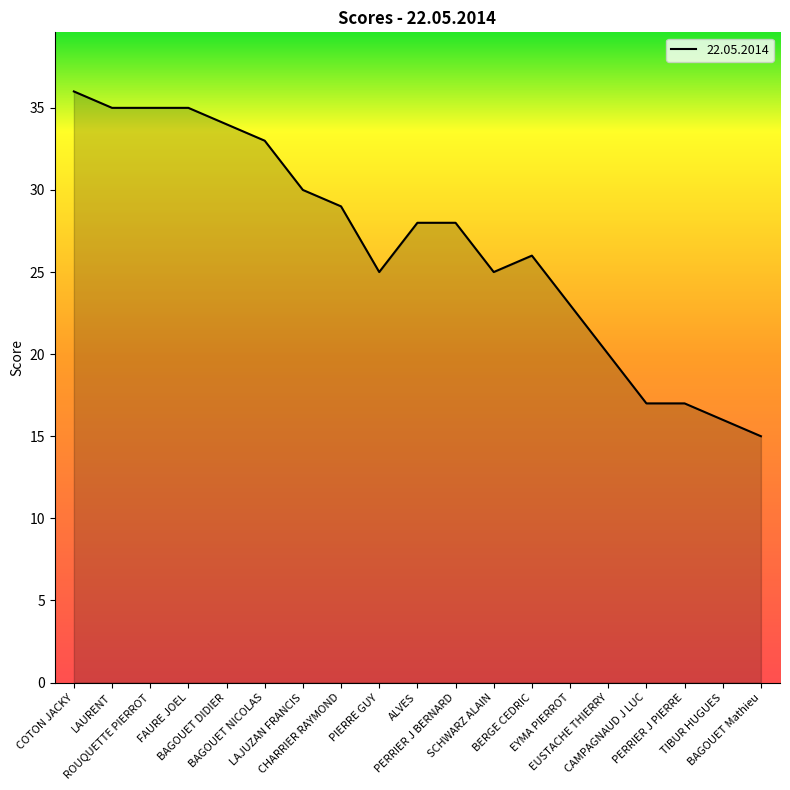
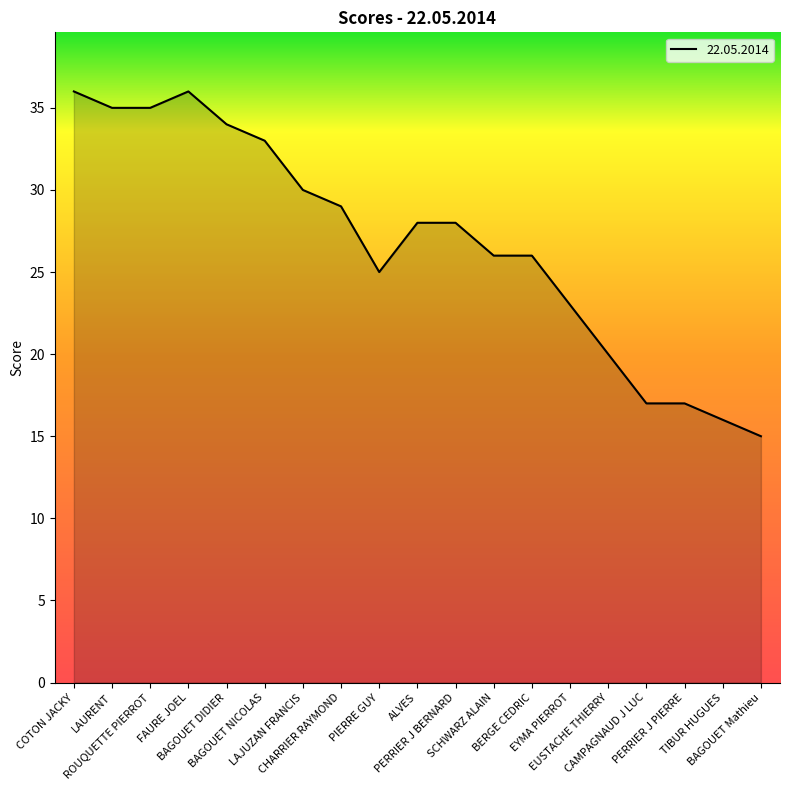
FAURE JOEL: 35 -> 36
SCHWARZ ALAIN: 25 -> 26
